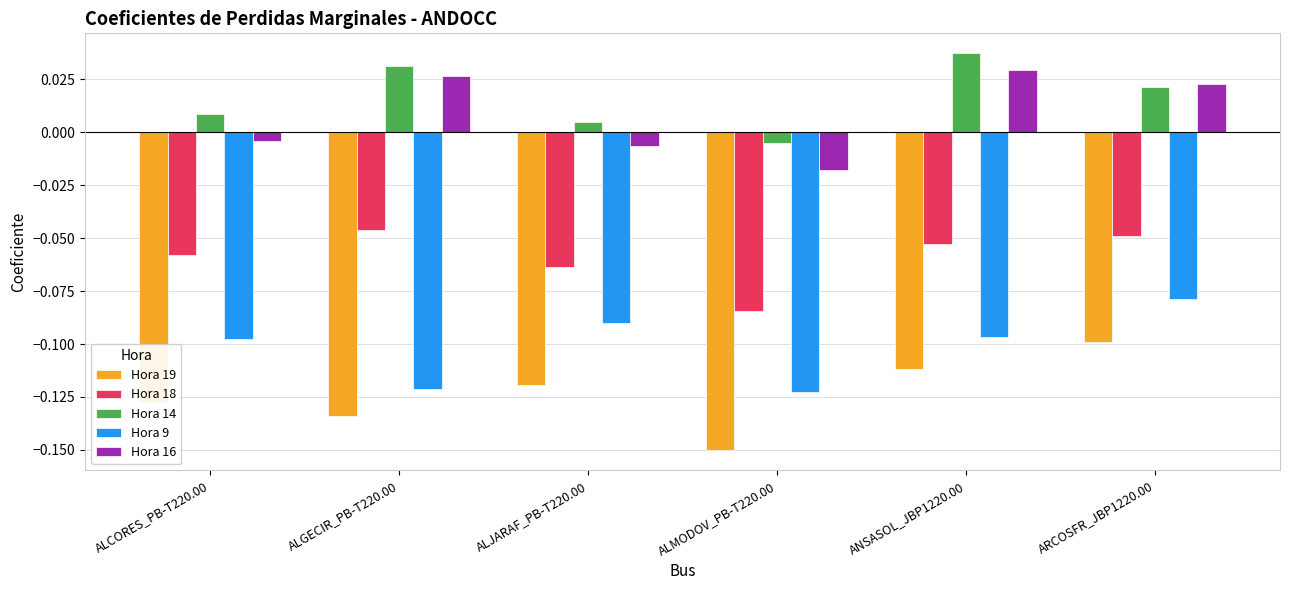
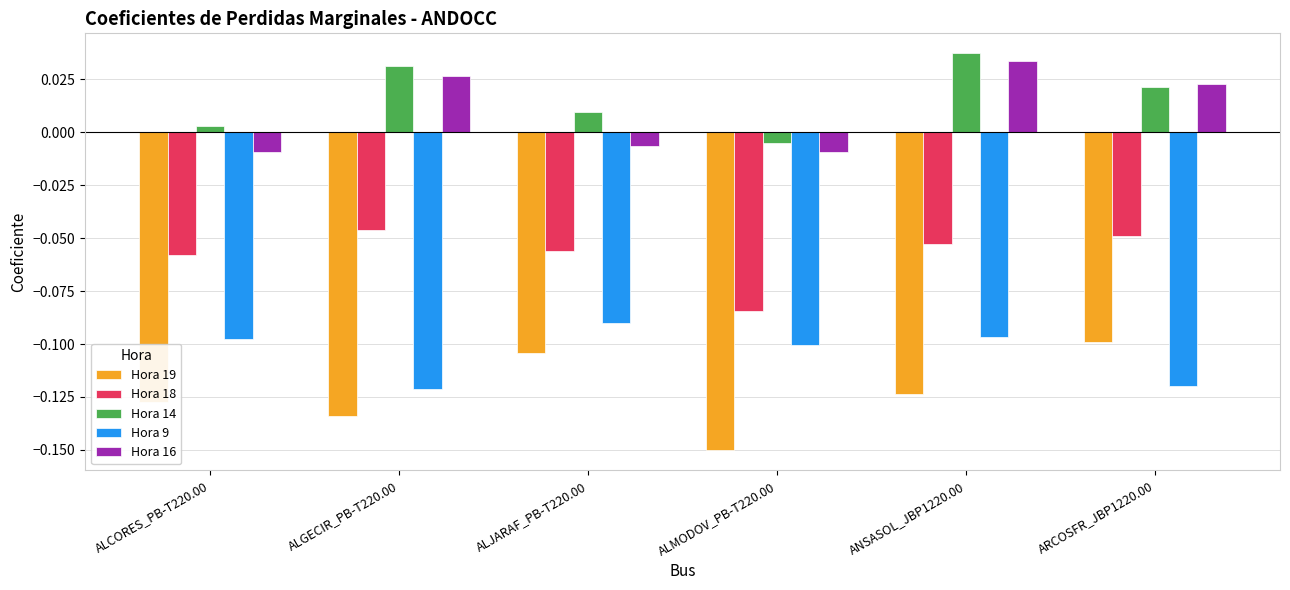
Hora 14, ALCORES_PB-T220.00: 0.009 -> 0.003
Hora 16, ALCORES_PB-T220.00: -0.004 -> -0.009
Hora 19, ALJARAF_PB-T220.00: -0.119 -> -0.104
Hora 18, ALJARAF_PB-T220.00: -0.064 -> -0.056
Hora 14, ALJARAF_PB-T220.00: 0.005 -> 0.010
Hora 9, ALMODOV_PB-T220.00: -0.123 -> -0.101
Hora 16, ALMODOV_PB-T220.00: -0.018 -> -0.009
Hora 19, ANSASOL_JBP1220.00: -0.112 -> -0.124
Hora 16, ANSASOL_JBP1220.00: 0.029 -> 0.034
Hora 9, ARCOSFR_JBP1220.00: -0.078 -> -0.120
